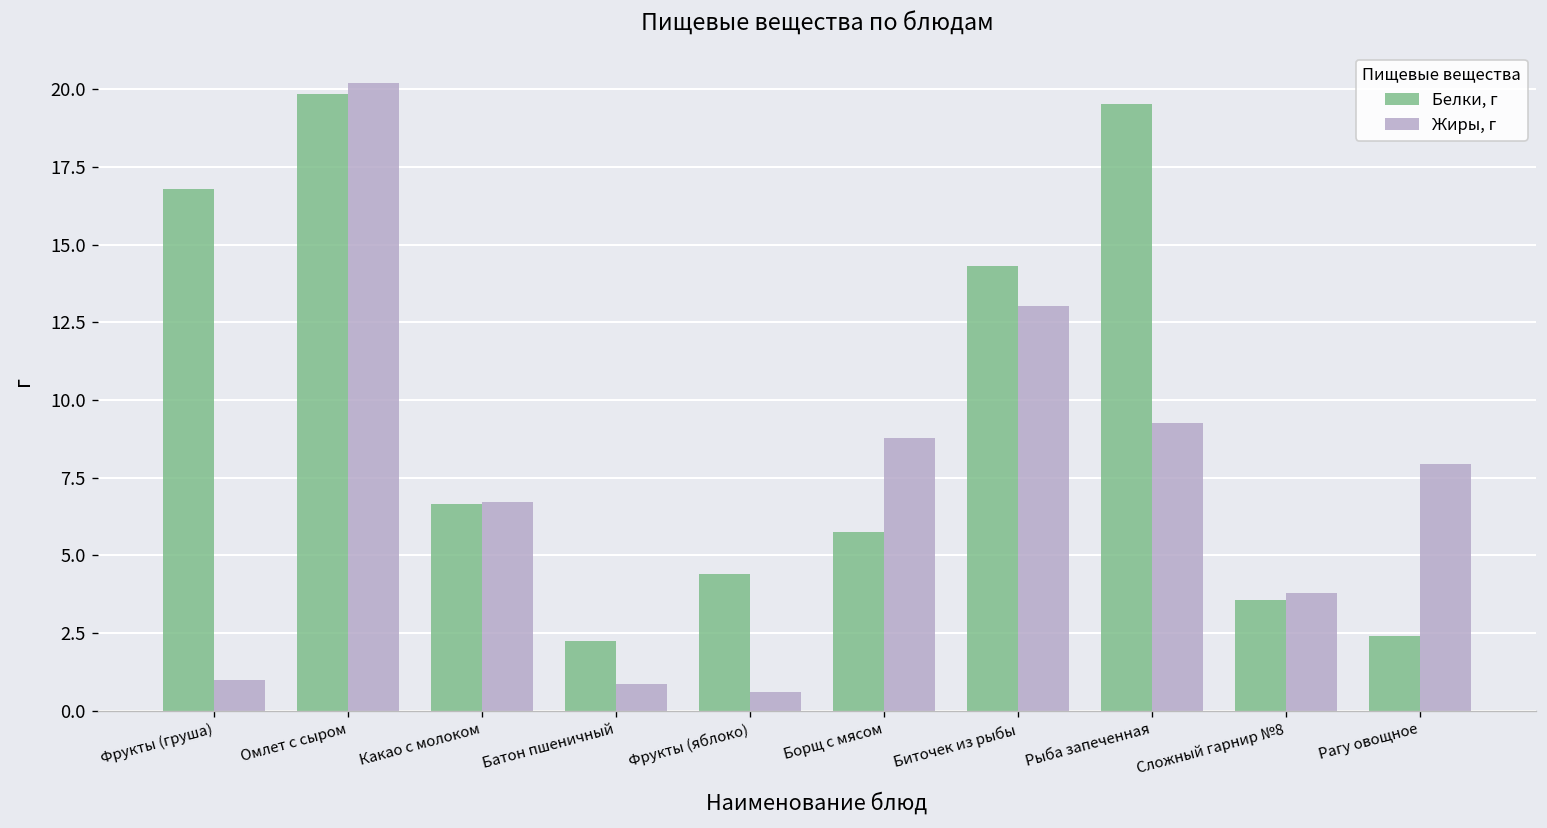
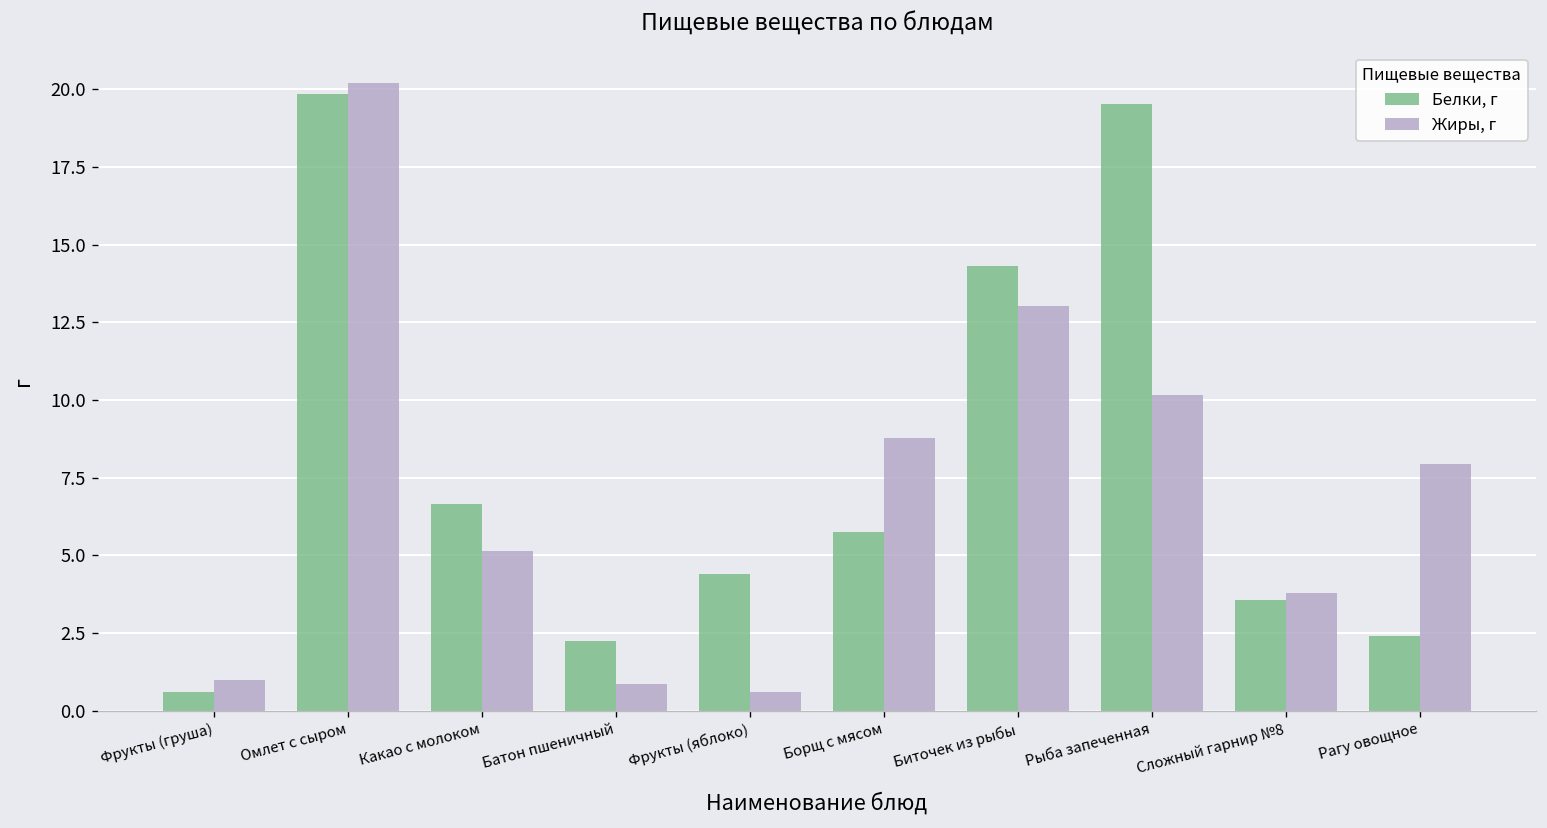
Белки, г, Фрукты (груша): 16.8 -> 0.6
Жиры, г, Какао с молоком: 6.7 -> 5.2
Жиры, г, Рыба запеченная: 9.3 -> 10.2
